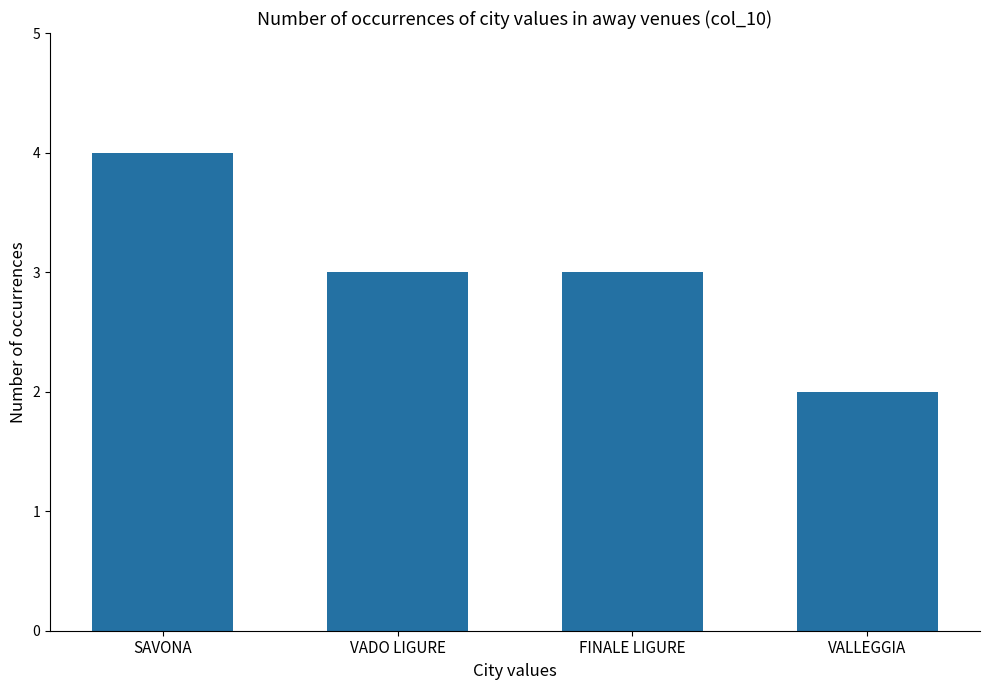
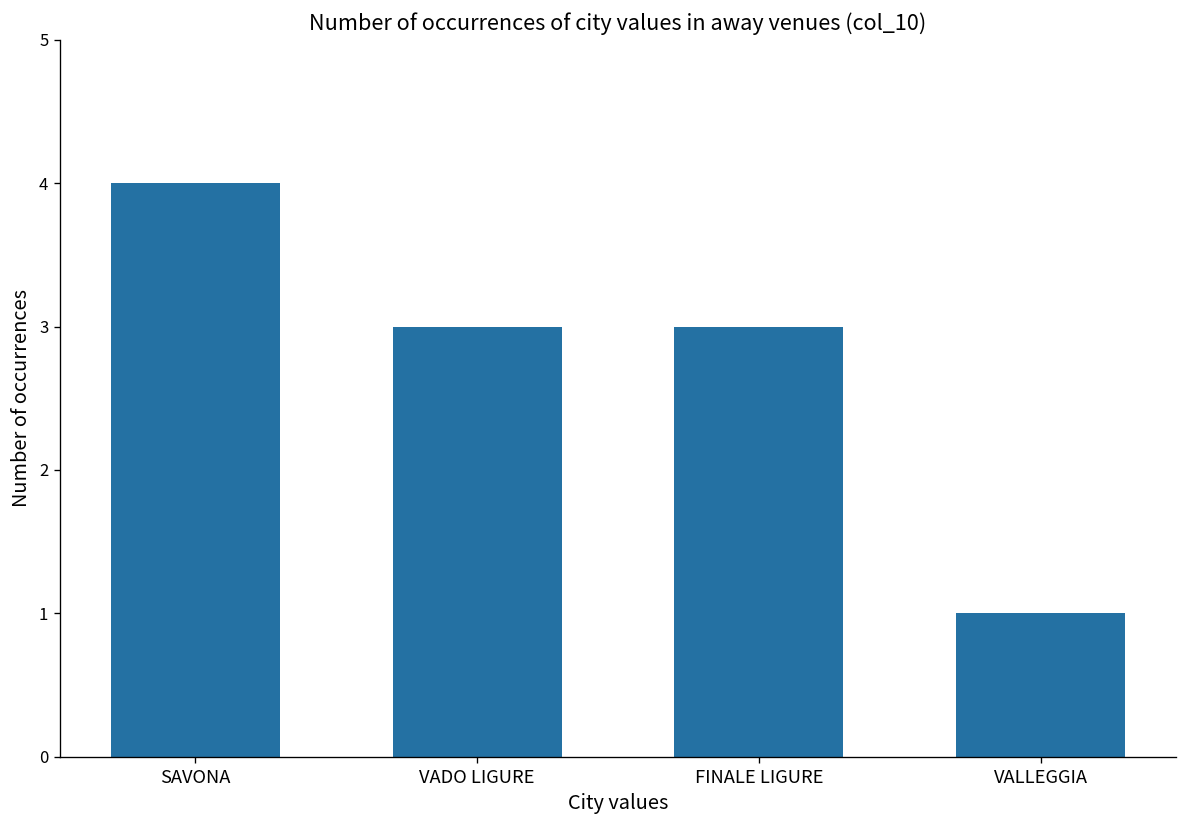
VALLEGGIA: 2 -> 1
